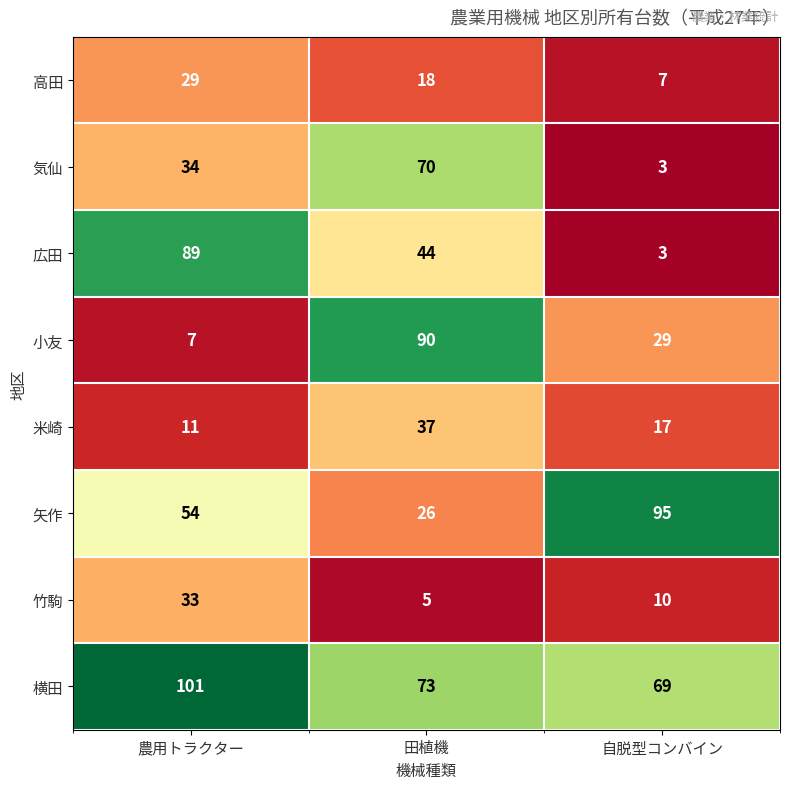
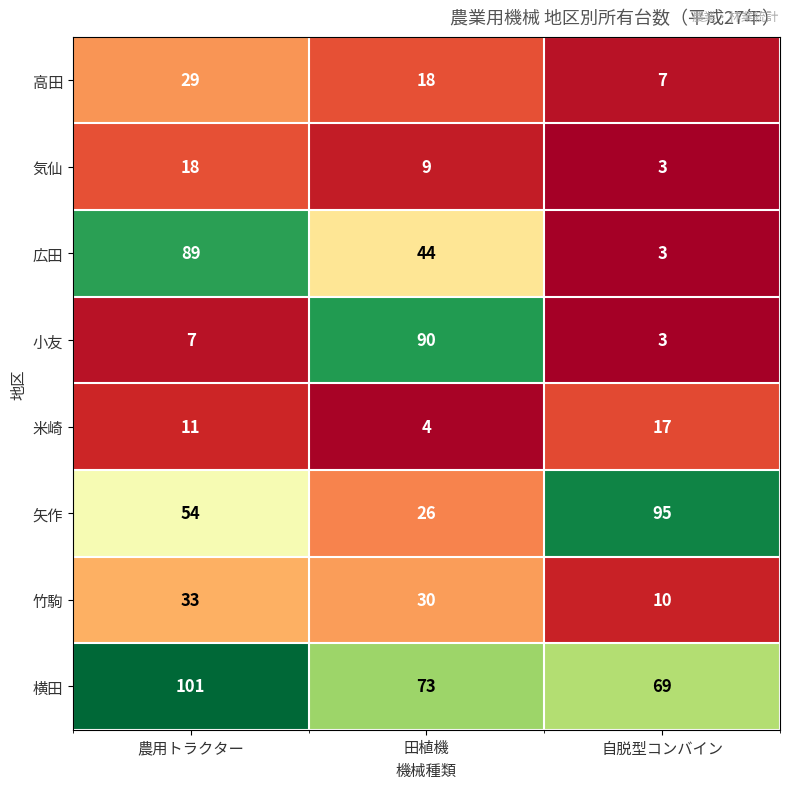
気仙, 農用トラクター: 34 -> 18
気仙, 田植機: 70 -> 9
小友, 自脱型コンバイン: 29 -> 3
米崎, 田植機: 37 -> 4
竹駒, 田植機: 5 -> 30
